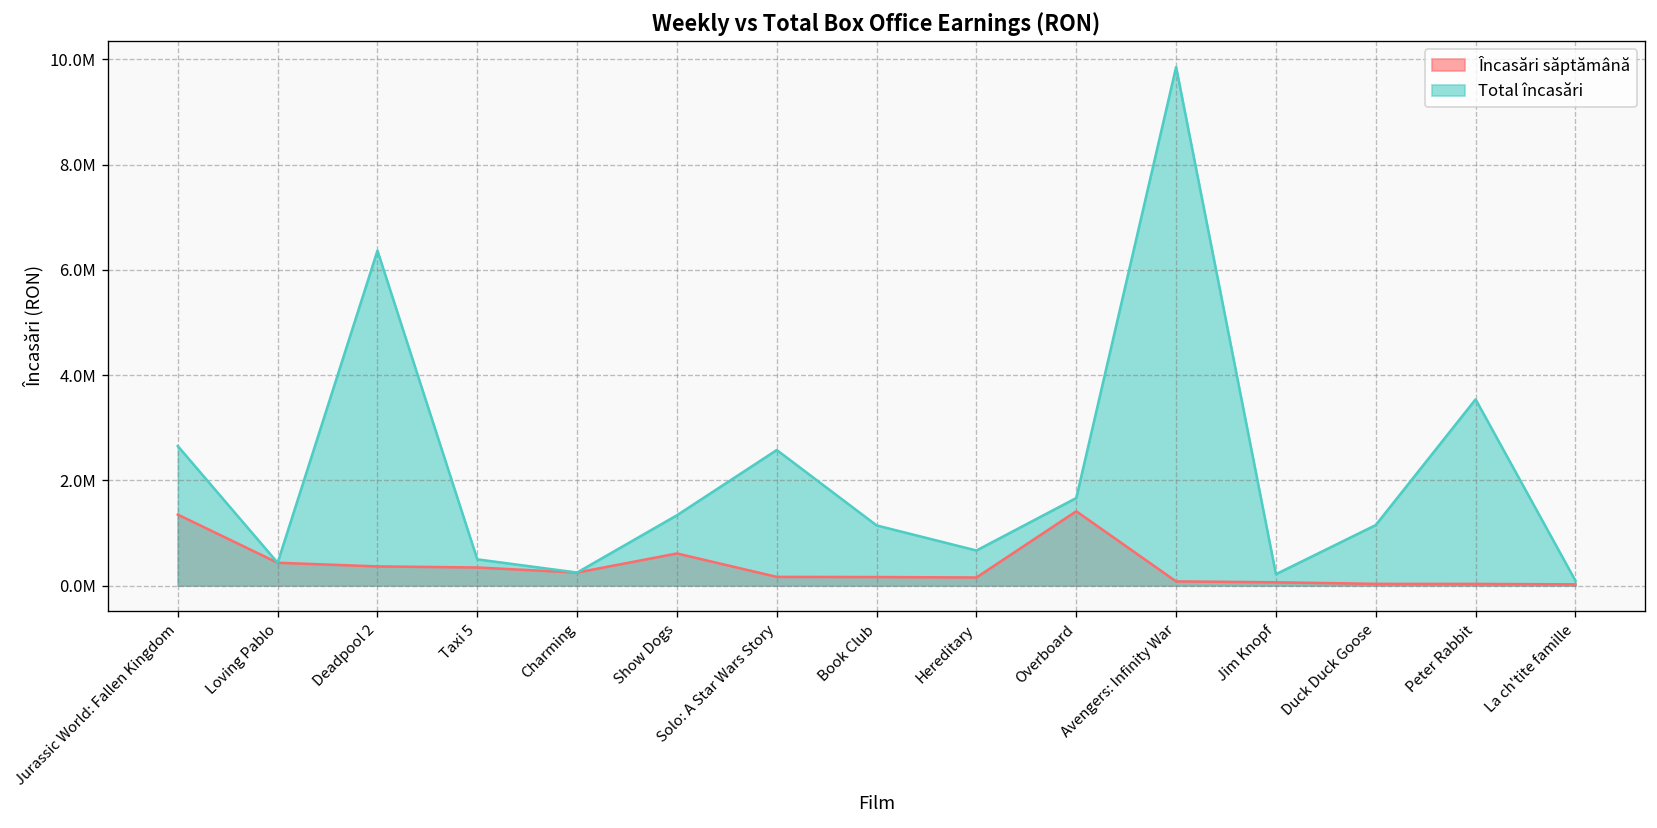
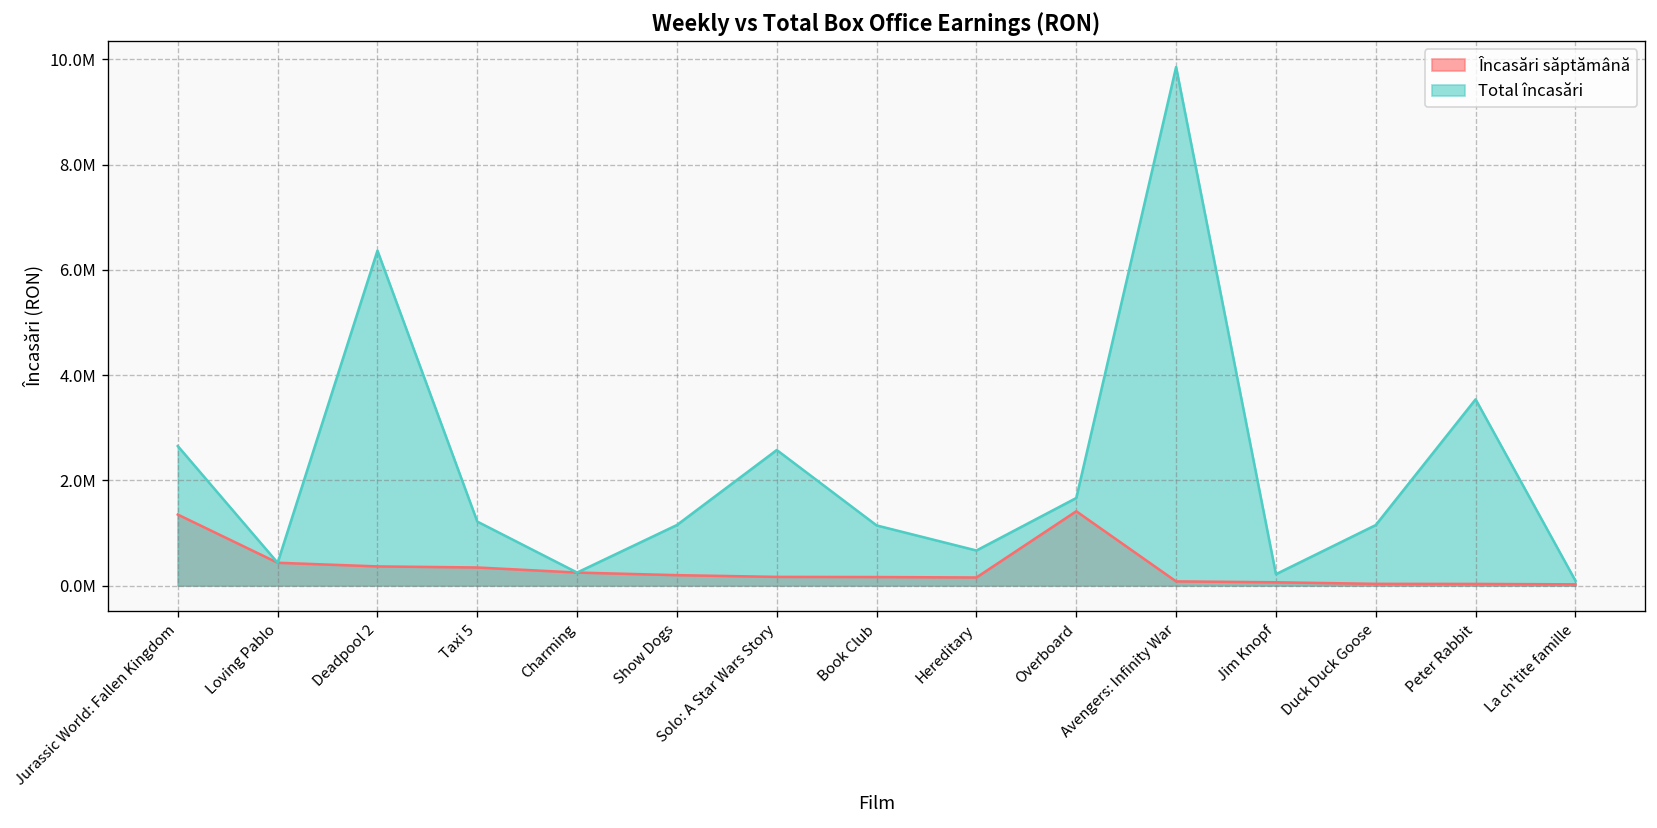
Total încasări, Taxi 5: 500000 -> 1200000
Încasări săptămână, Show Dogs: 600000 -> 200000
Total încasări, Show Dogs: 1300000 -> 1200000
